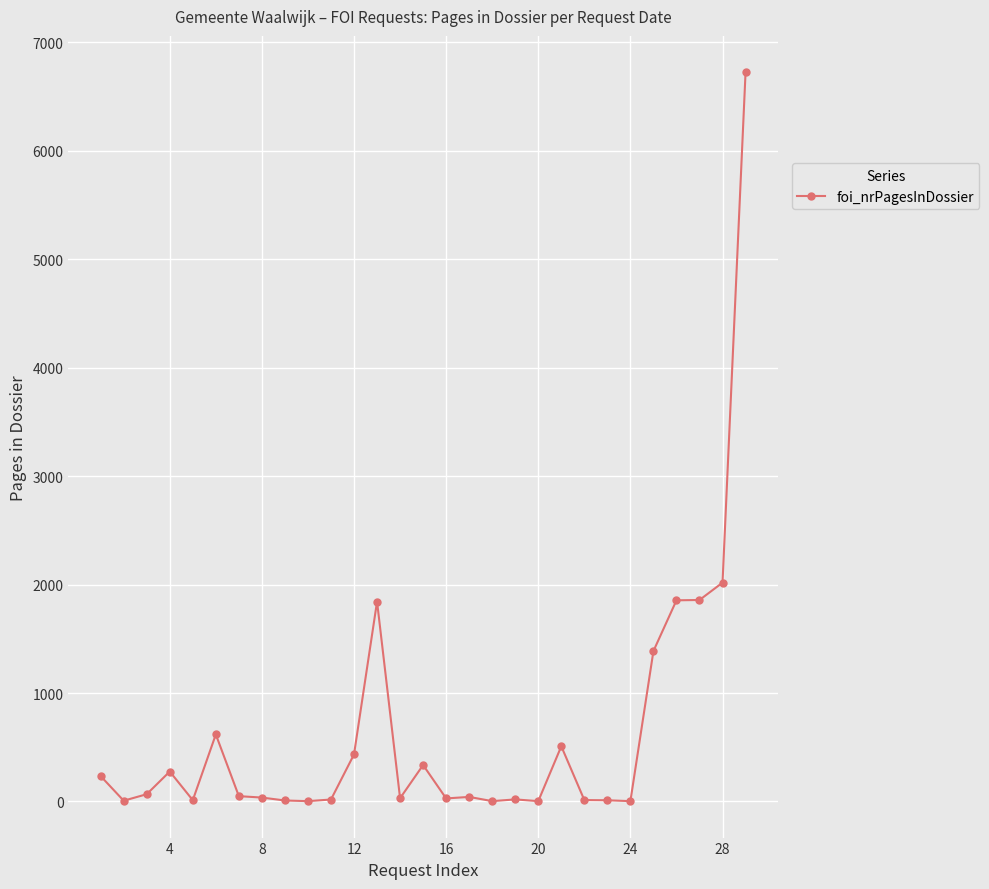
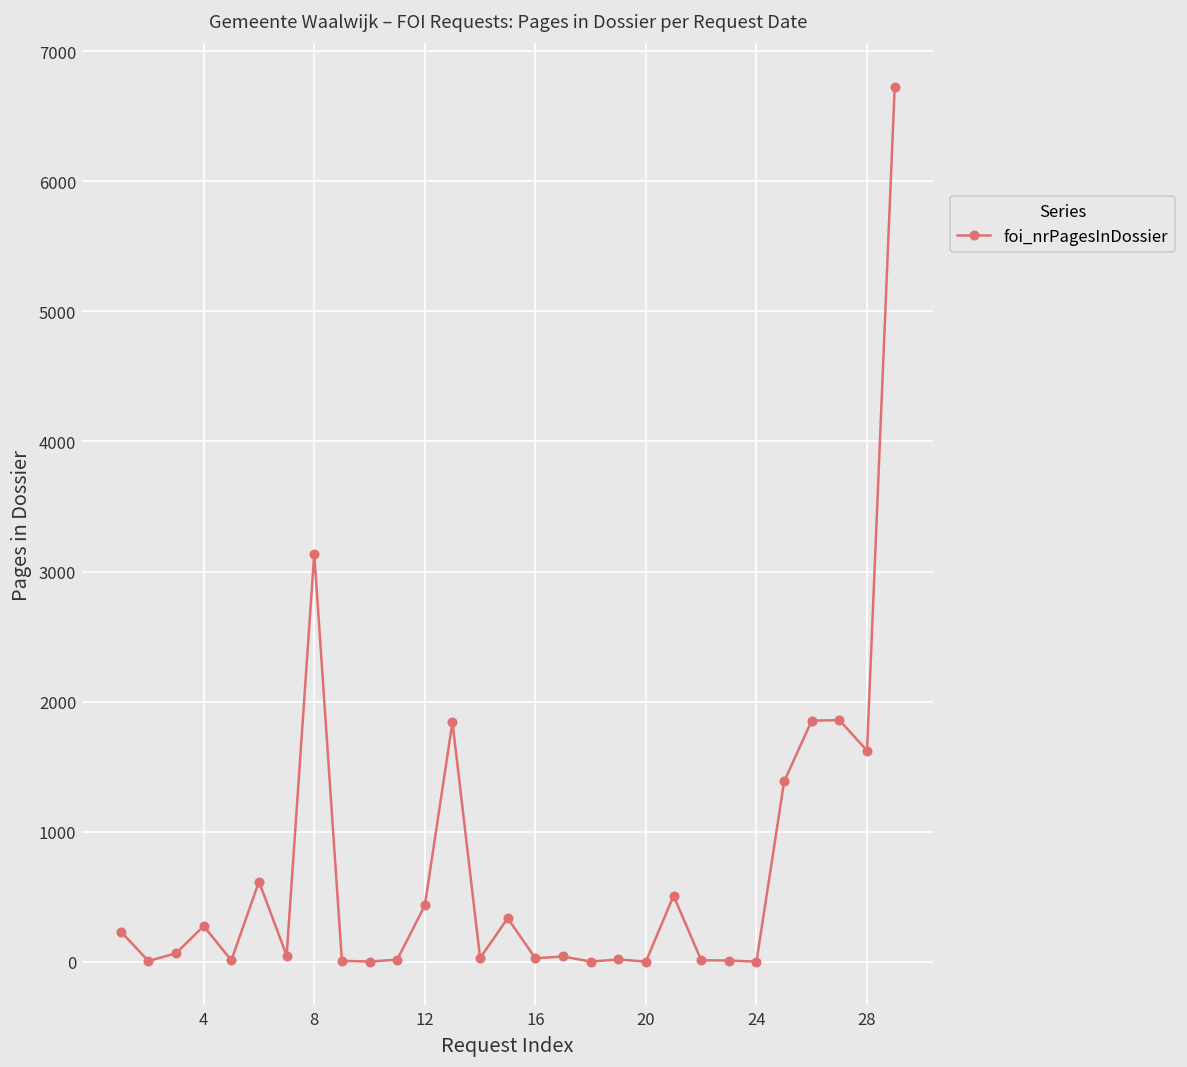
8: 40 -> 3140
28: 2020 -> 1620
